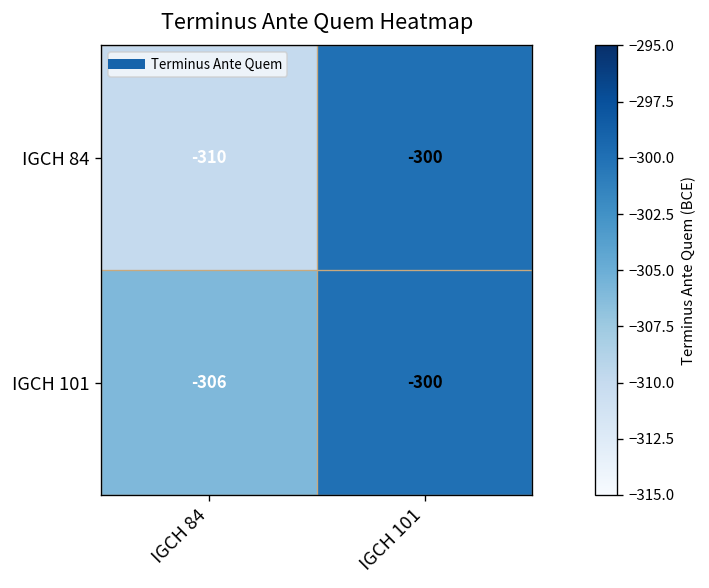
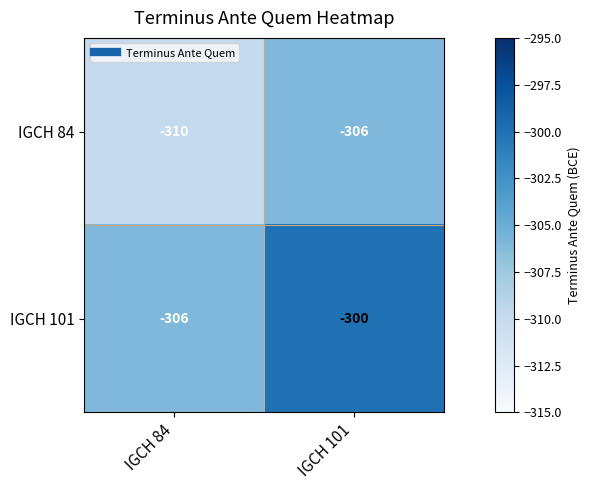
IGCH 84, IGCH 101: -300 -> -306
